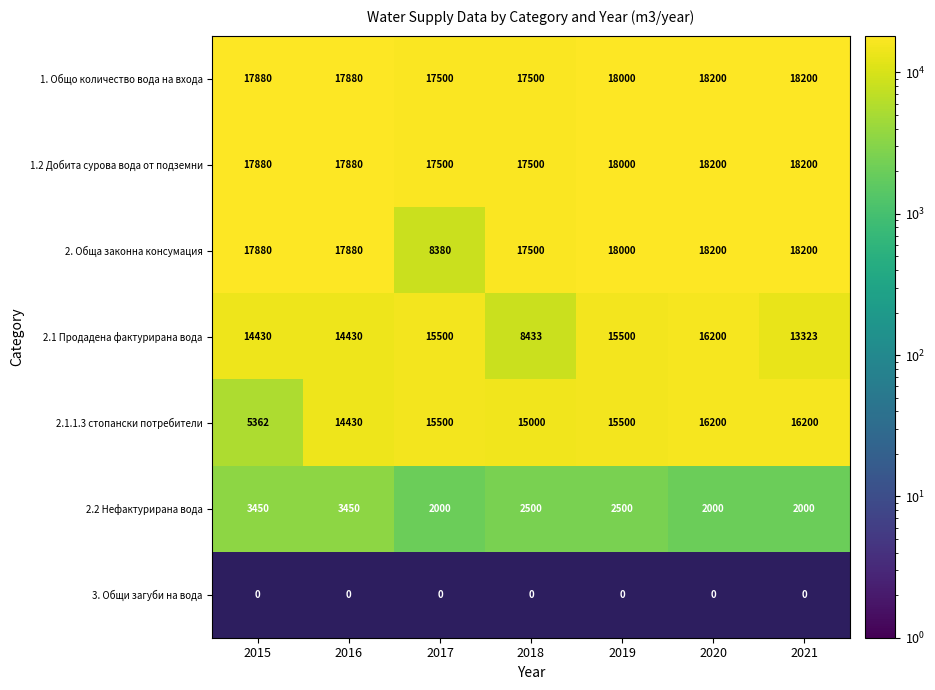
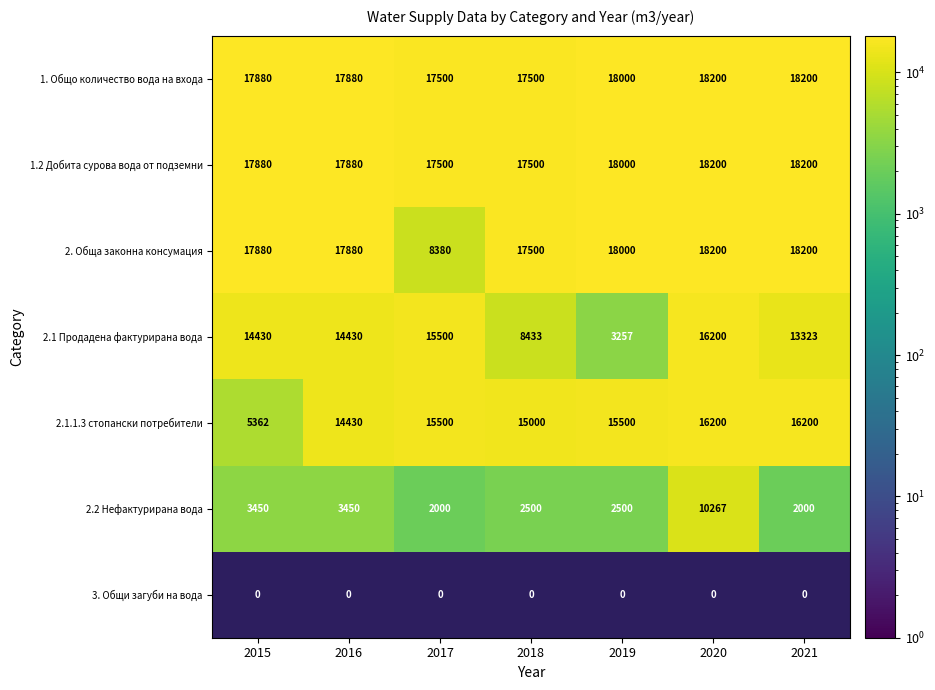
2.1 Продадена фактурирана вода, 2019: 15500 -> 3257
2.2 Нефактурирана вода, 2020: 2000 -> 10267
